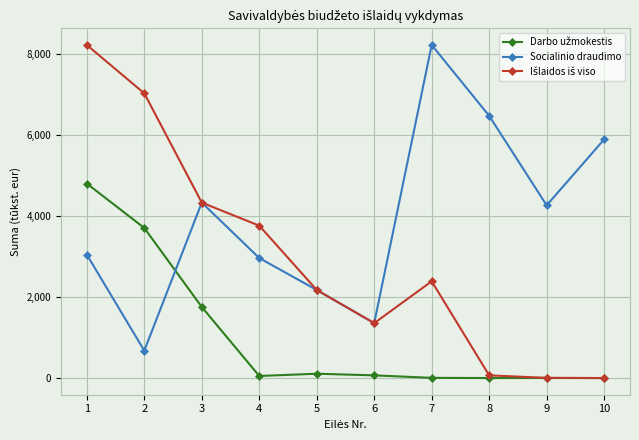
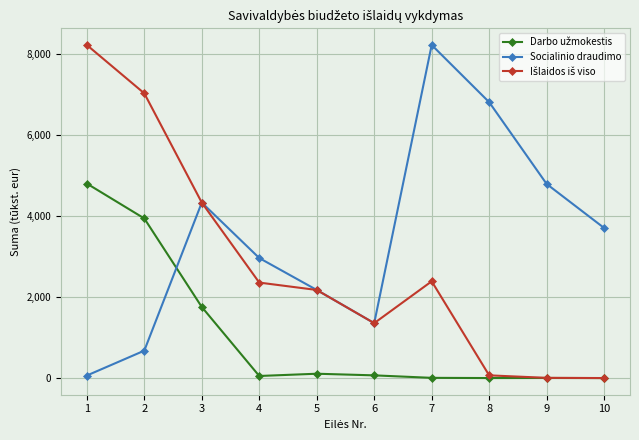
Socialinio draudimo, 1: 3,000 -> 100
Darbo užmokestis, 2: 3,700 -> 3,900
Išlaidos iš viso, 4: 3,800 -> 2,400
Socialinio draudimo, 8: 6,500 -> 6,800
Socialinio draudimo, 9: 4,300 -> 4,800
Socialinio draudimo, 10: 5,900 -> 3,700
